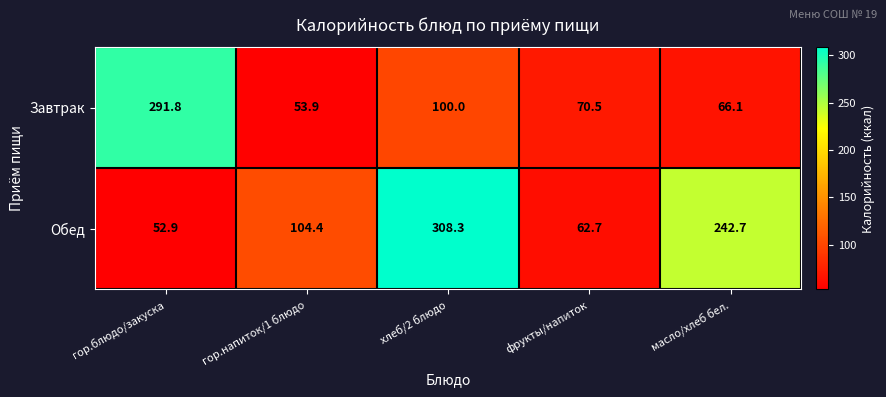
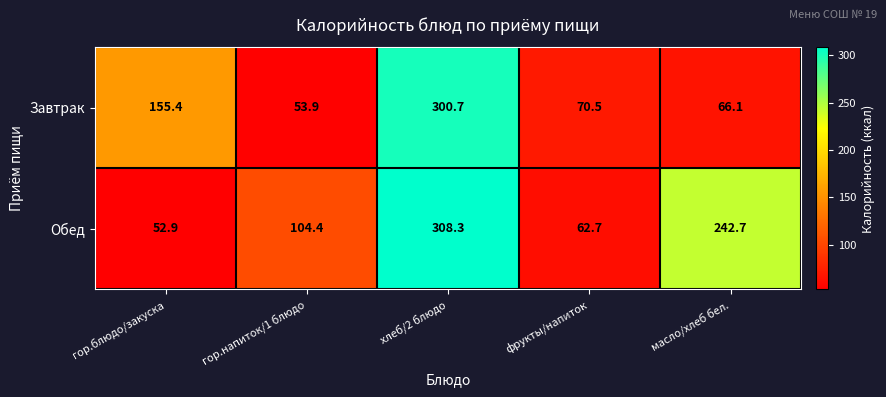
Завтрак, гор.блюдо/закуска: 291.8 -> 155.4
Завтрак, хлеб/2 блюдо: 100.0 -> 300.7
